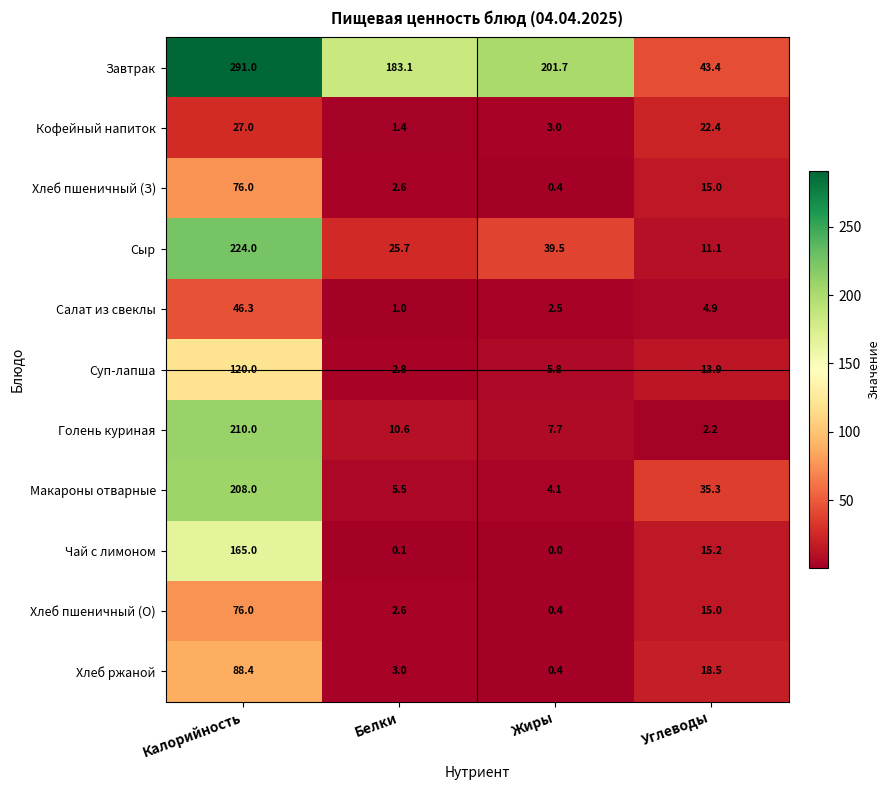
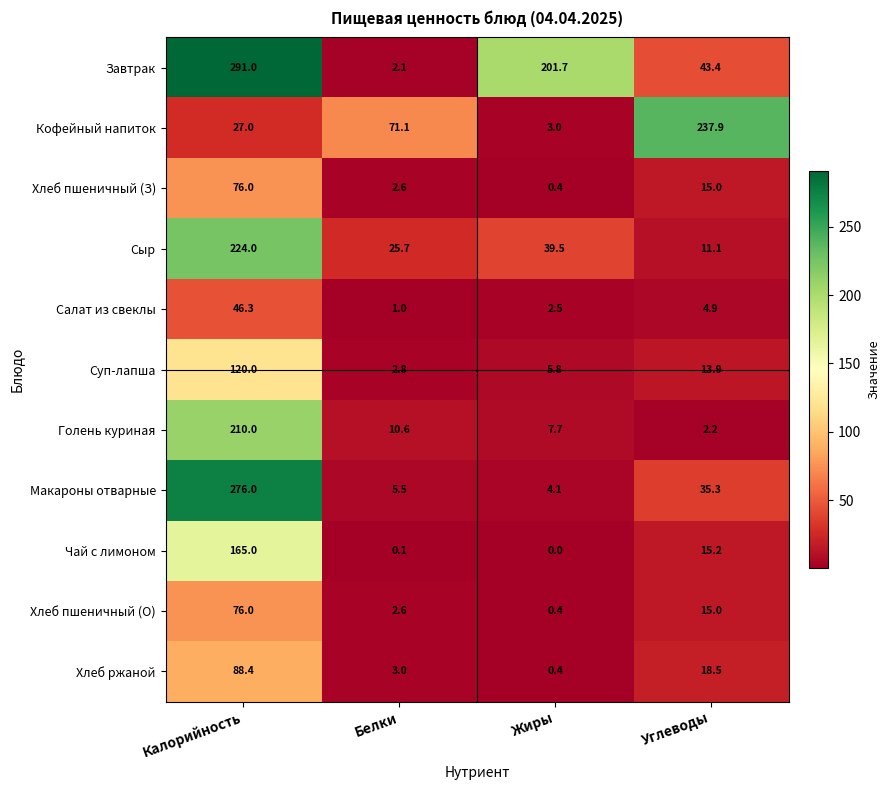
Завтрак, Белки: 183.1 -> 2.1
Кофейный напиток, Белки: 1.4 -> 71.1
Кофейный напиток, Углеводы: 22.4 -> 237.9
Макароны отварные, Калорийность: 208.0 -> 276.0
